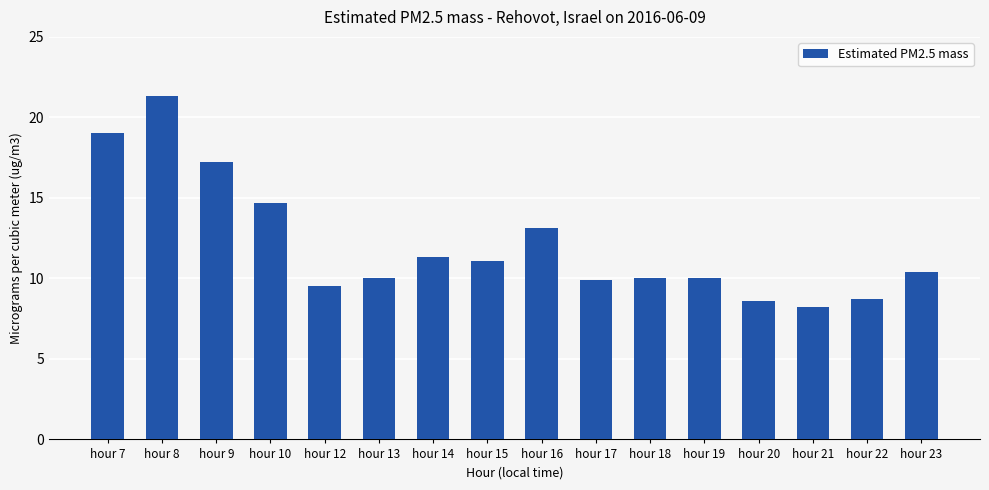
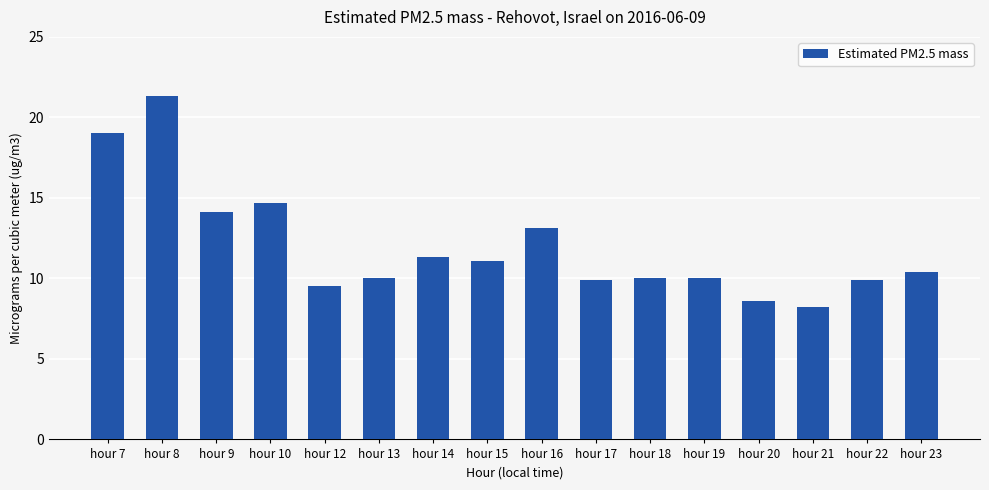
hour 9: 17.2 -> 14.1
hour 22: 8.7 -> 9.9
